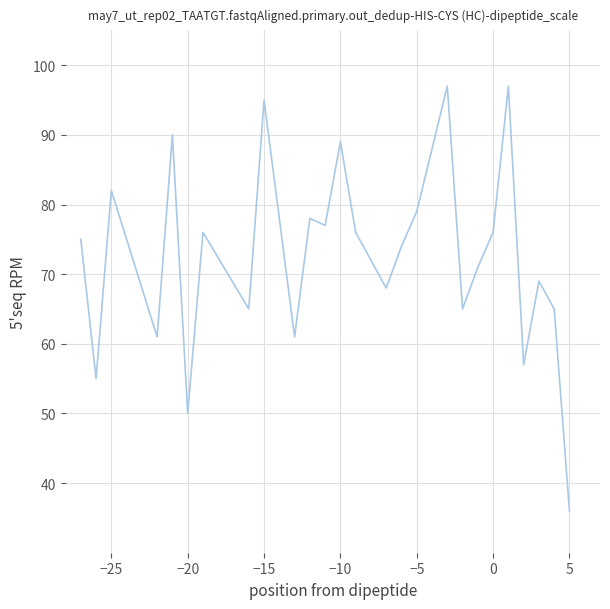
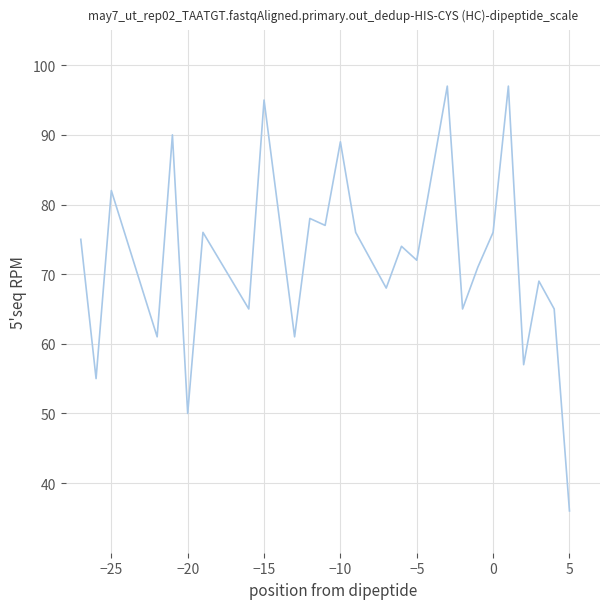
−5: 79 -> 72
